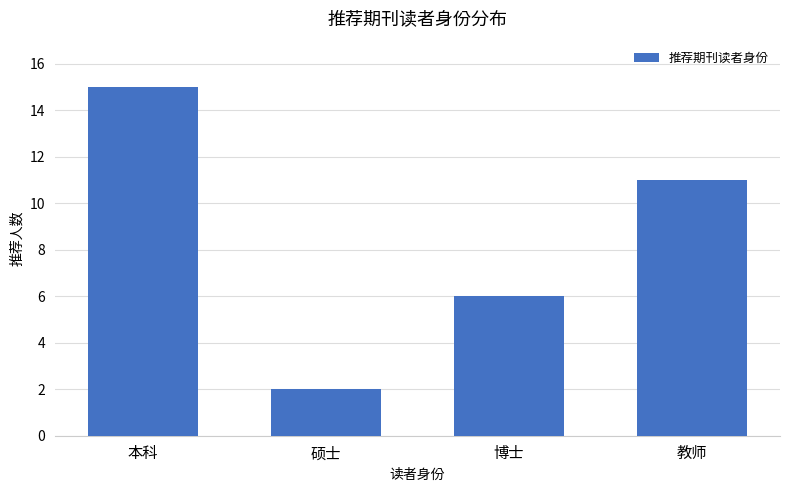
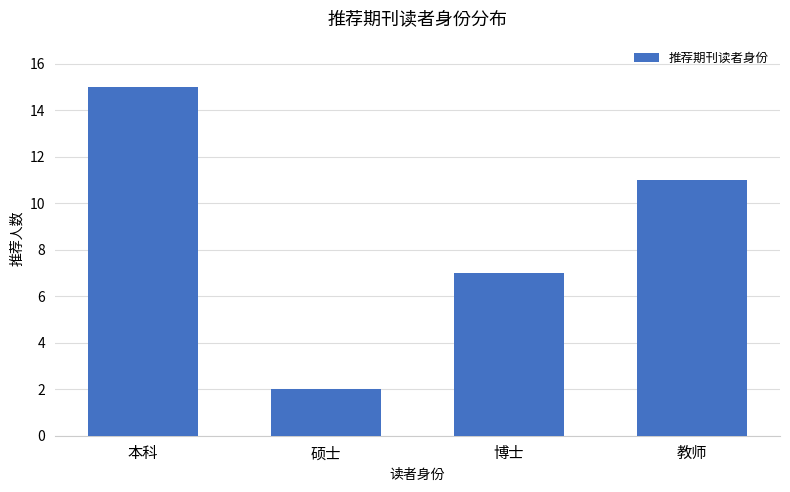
博士: 6 -> 7
